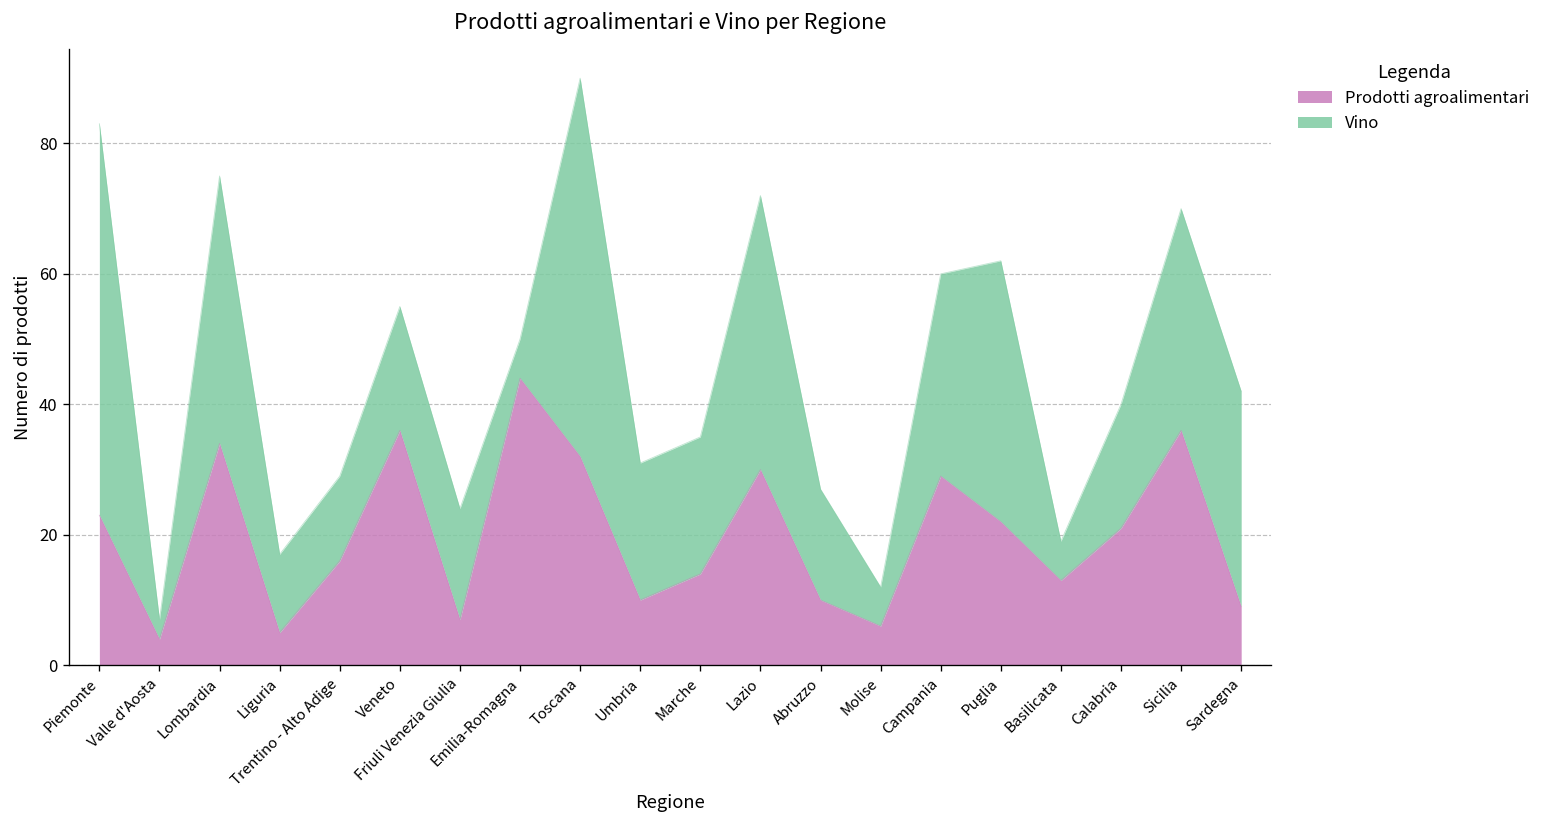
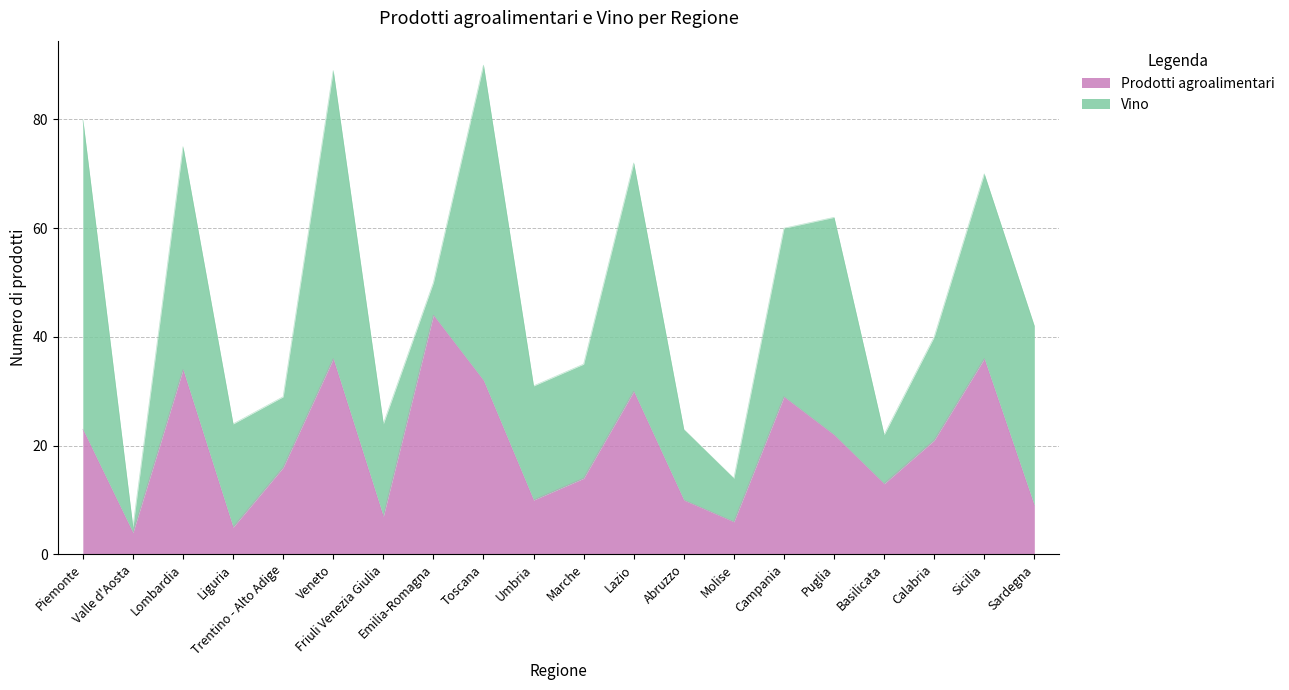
Vino, Piemonte: 60 -> 57
Vino, Valle d'Aosta: 3 -> 1
Vino, Liguria: 12 -> 19
Vino, Veneto: 19 -> 53
Vino, Abruzzo: 17 -> 13
Vino, Molise: 6 -> 8
Vino, Basilicata: 6 -> 9
